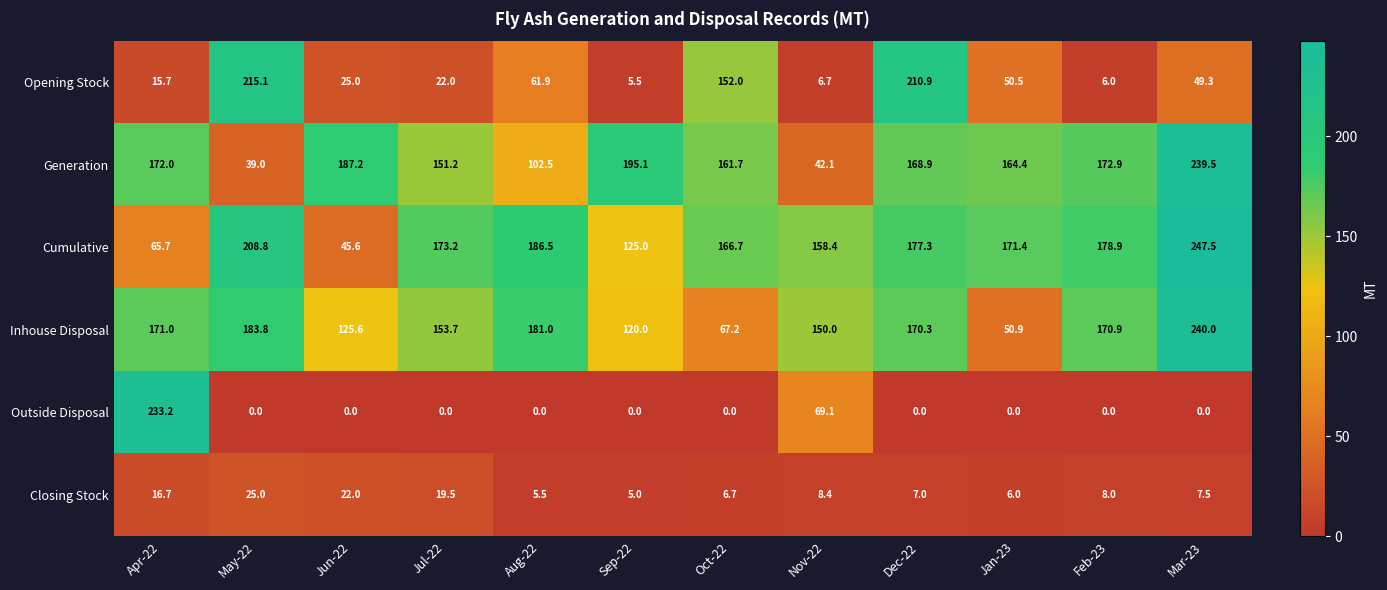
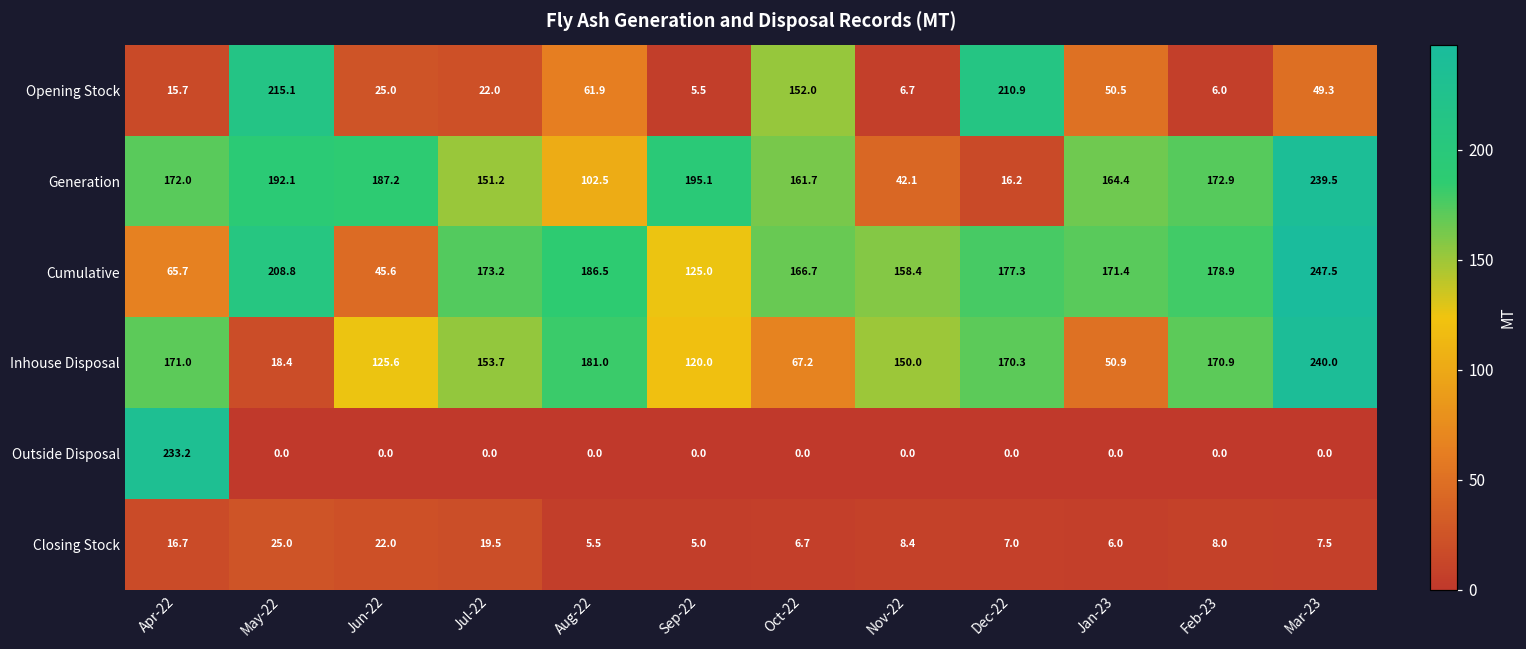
Generation, May-22: 39.0 -> 192.1
Generation, Dec-22: 168.9 -> 16.2
Inhouse Disposal, May-22: 183.8 -> 18.4
Outside Disposal, Nov-22: 69.1 -> 0.0
